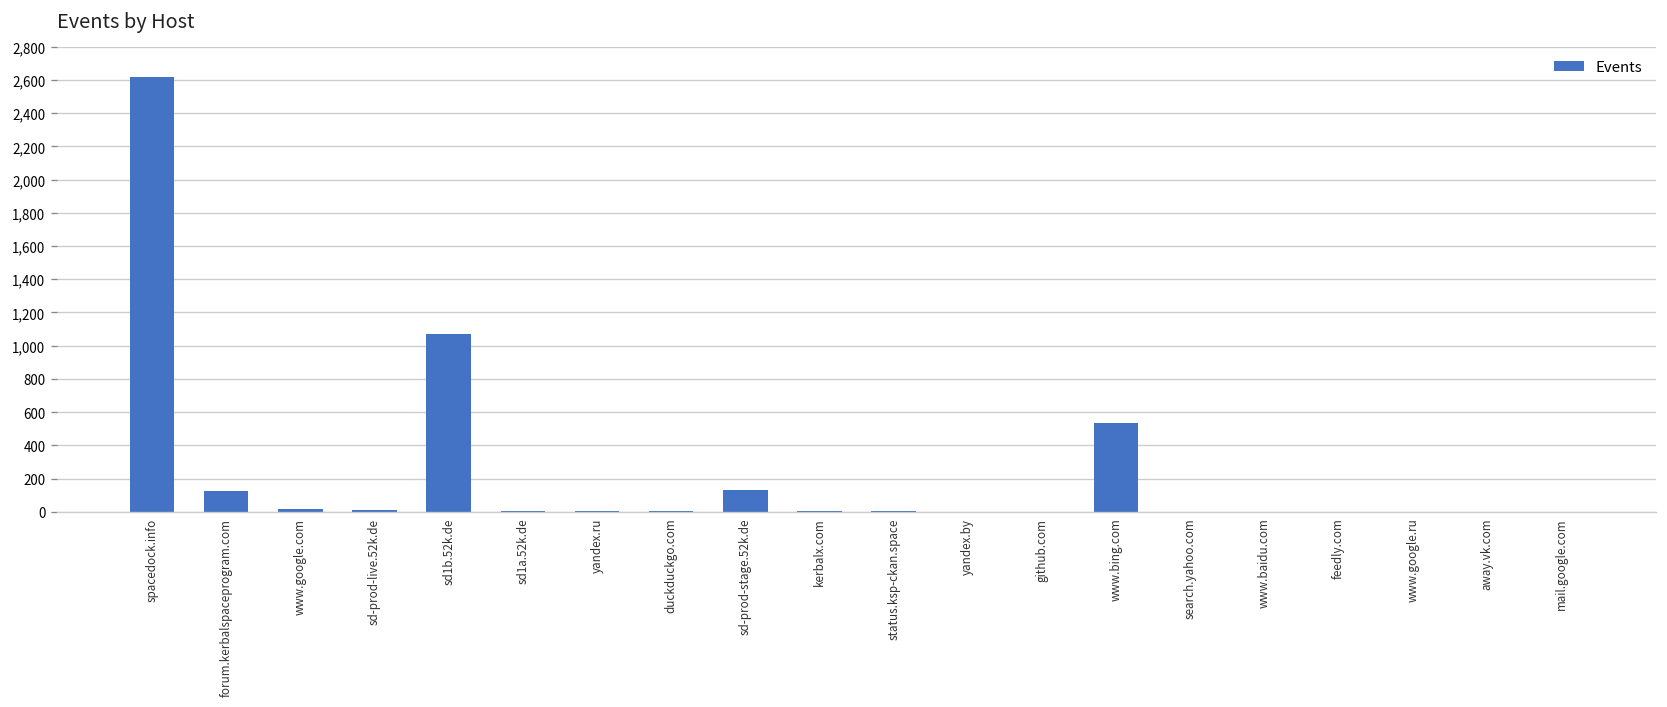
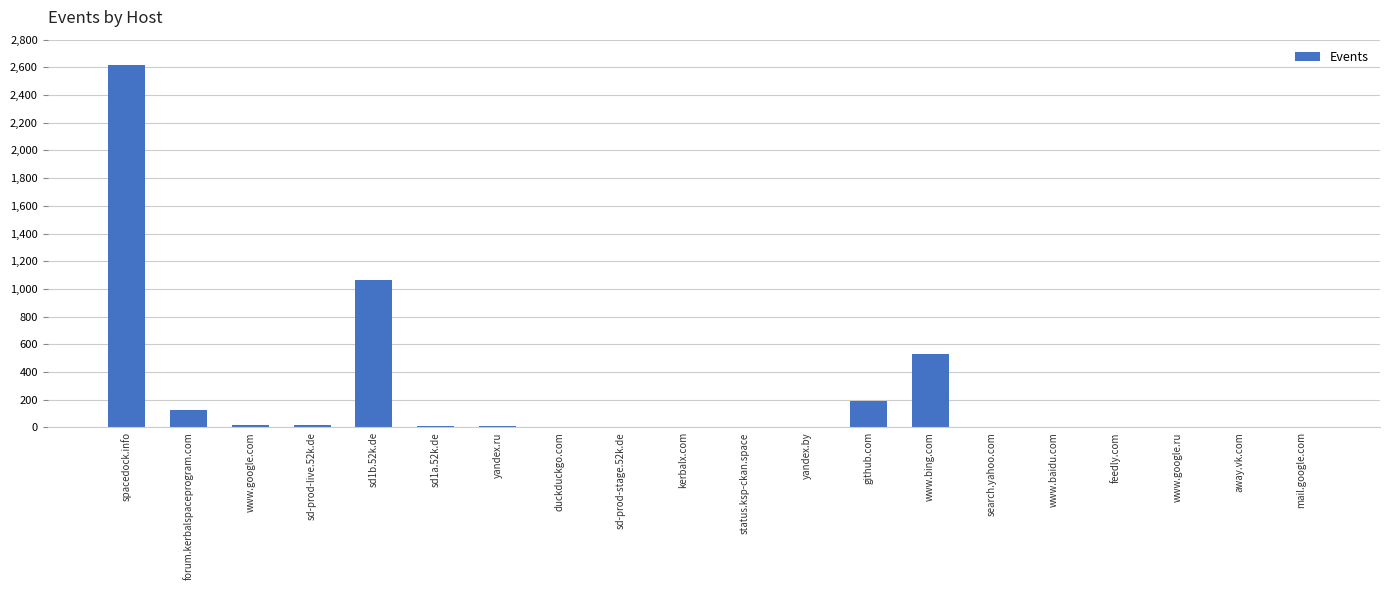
sd-prod-stage.52k.de: 130 -> 10
github.com: 0 -> 190
